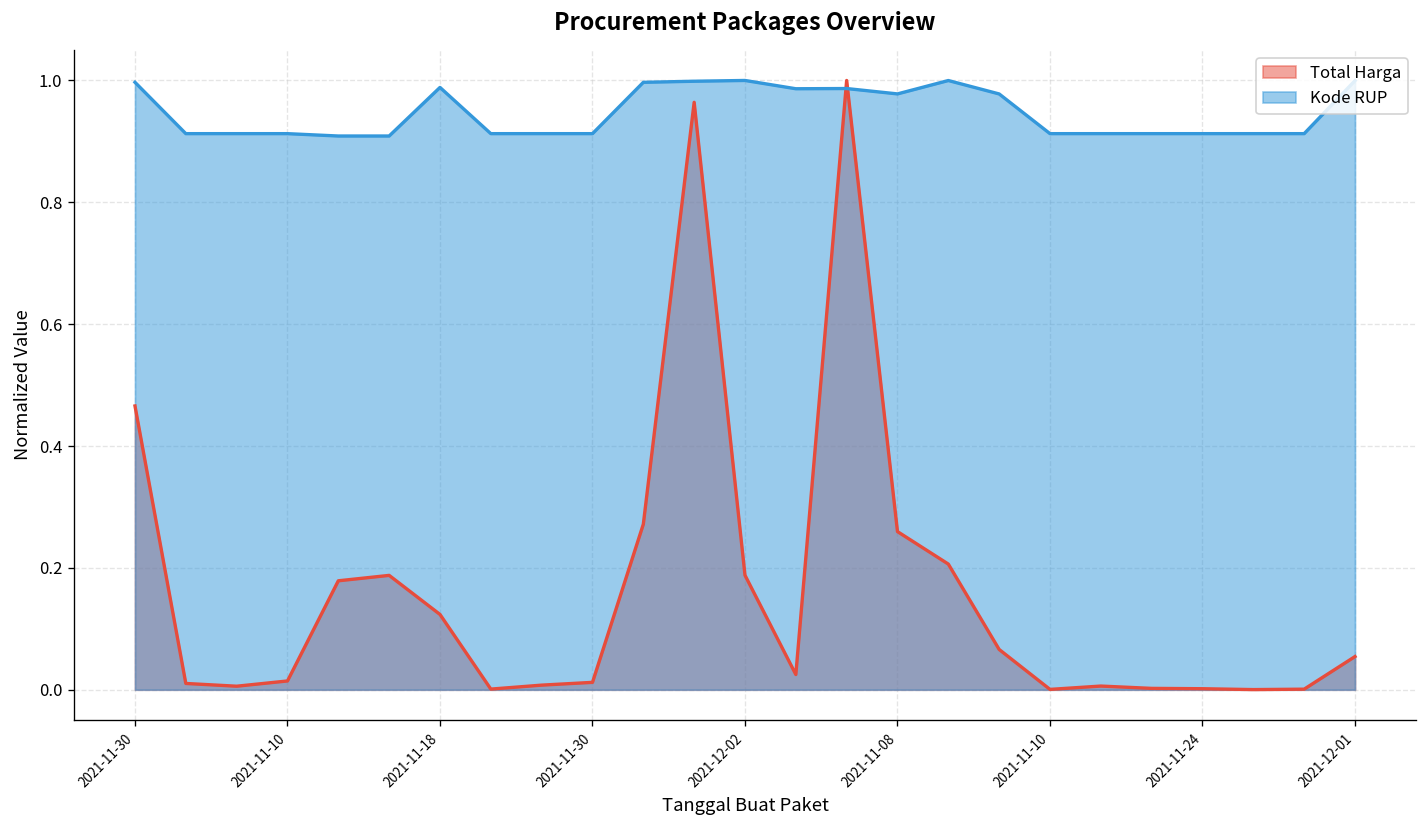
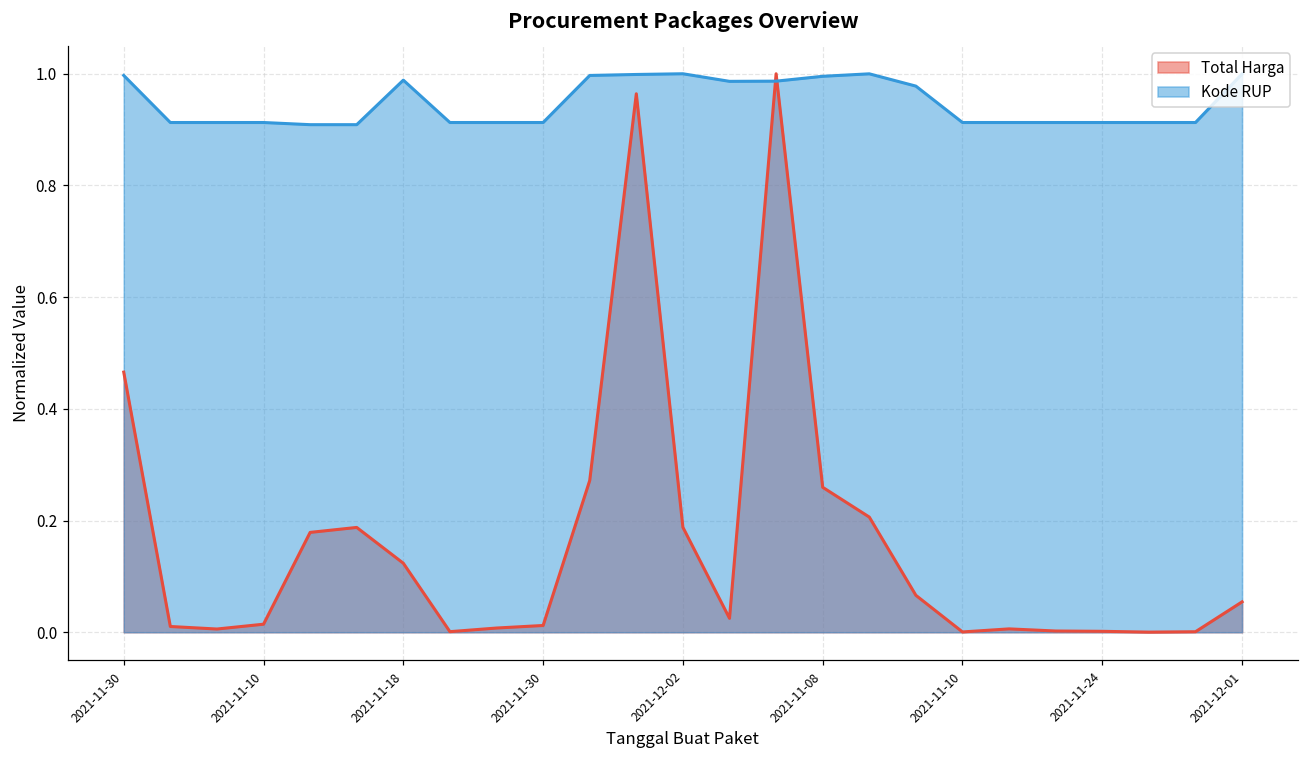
Kode RUP, 2021-11-08: 0.98 -> 1.00
